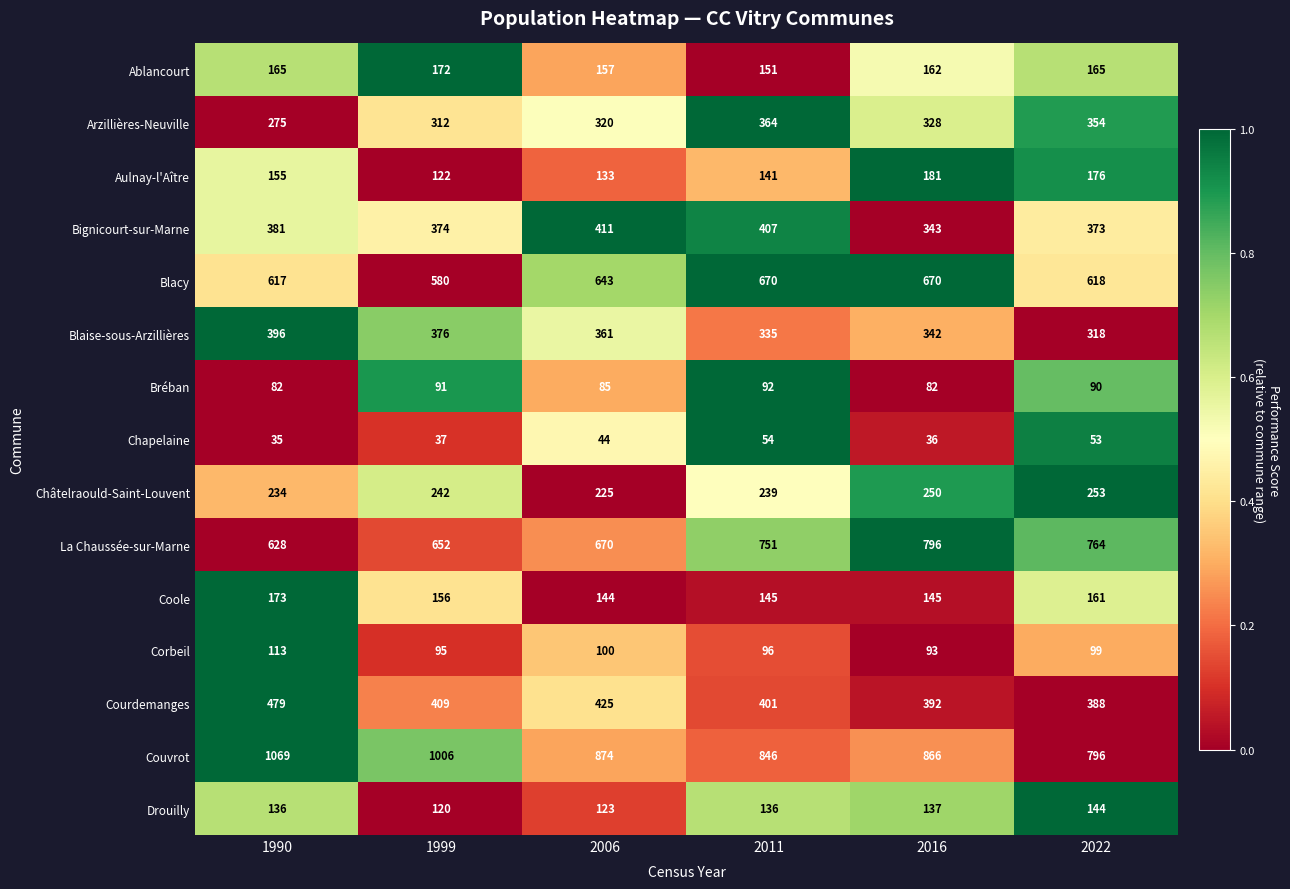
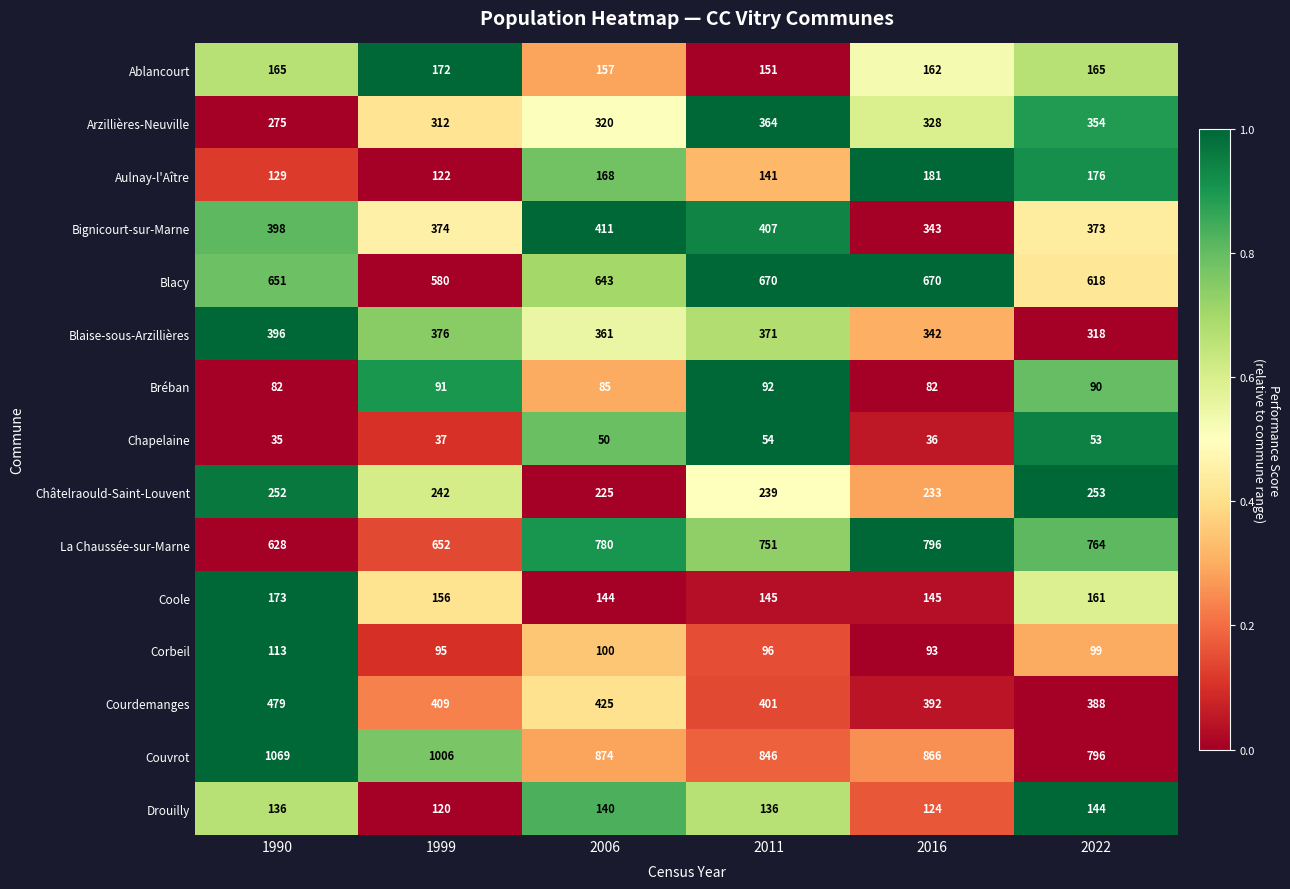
Aulnay-l'Aître, 1990: 155 -> 129
Aulnay-l'Aître, 2006: 133 -> 168
Bignicourt-sur-Marne, 1990: 381 -> 398
Blacy, 1990: 617 -> 651
Blaise-sous-Arzillières, 2011: 335 -> 371
Chapelaine, 2006: 44 -> 50
Châtelraould-Saint-Louvent, 1990: 234 -> 252
Châtelraould-Saint-Louvent, 2016: 250 -> 233
La Chaussée-sur-Marne, 2006: 670 -> 780
Drouilly, 2006: 123 -> 140
Drouilly, 2016: 137 -> 124
